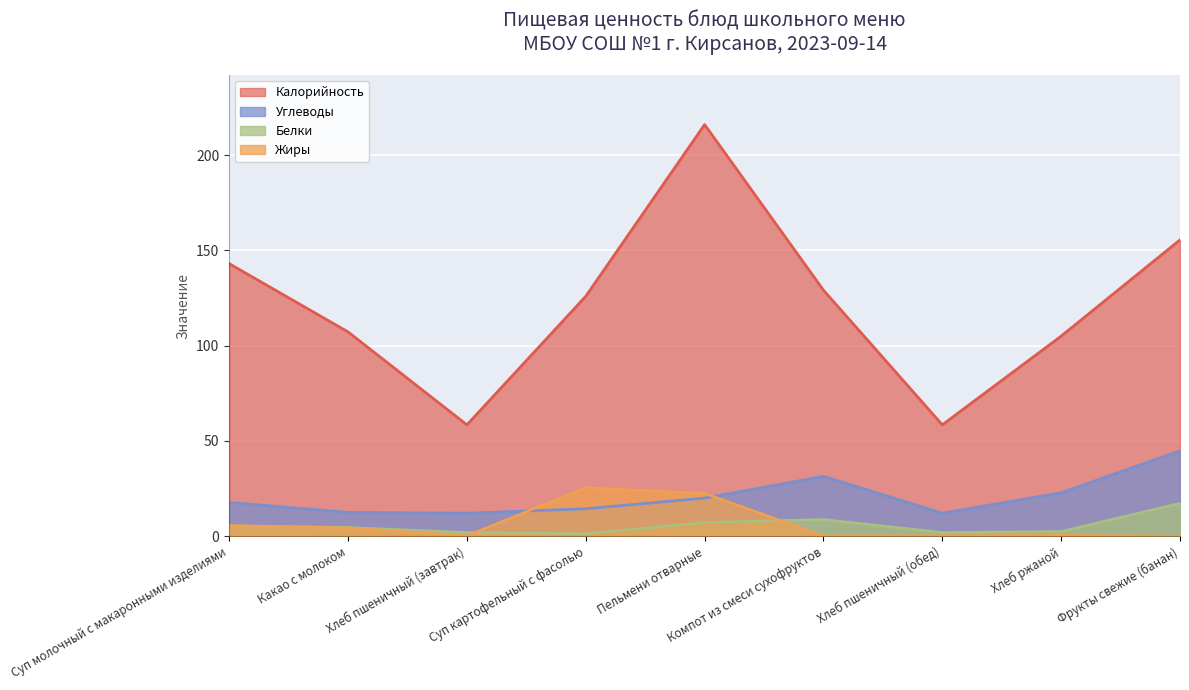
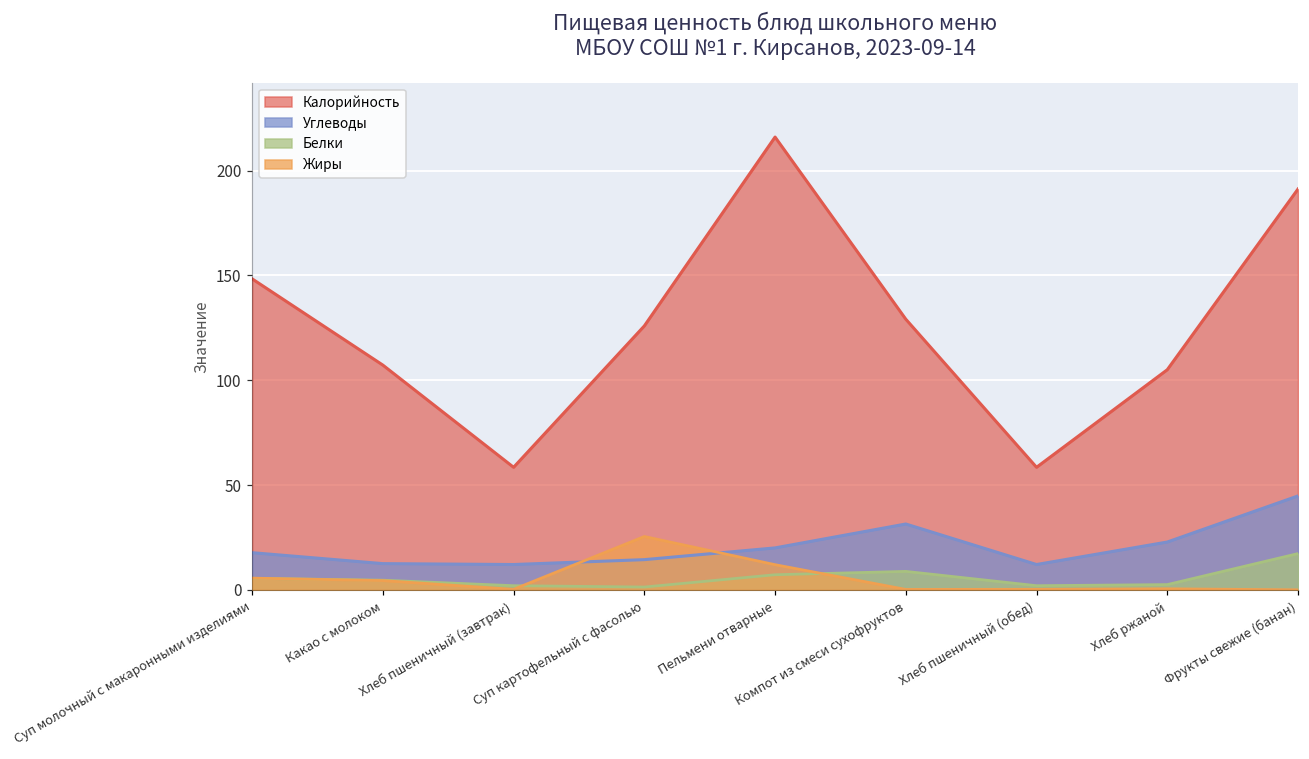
Калорийность, Суп молочный с макаронными изделиями: 143 -> 148
Жиры, Пельмени отварные: 23 -> 12
Калорийность, Фрукты свежие (банан): 156 -> 191
